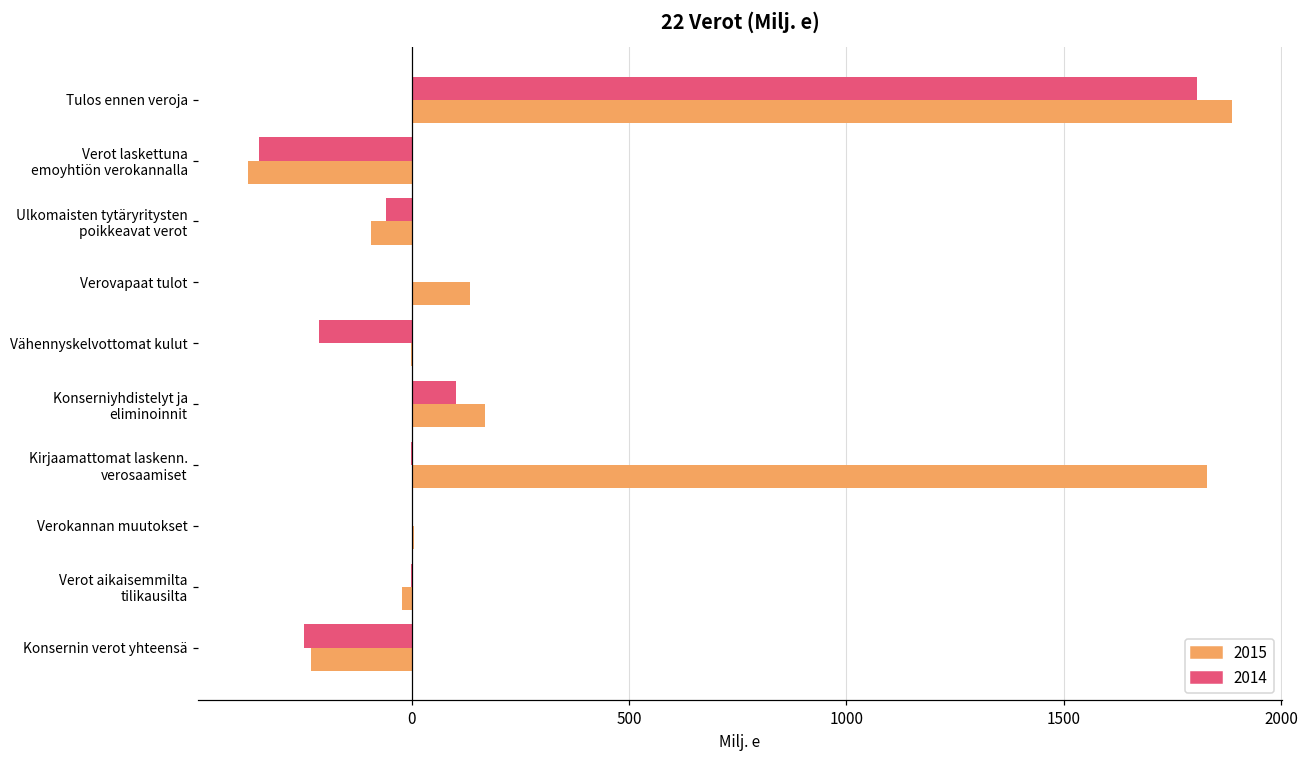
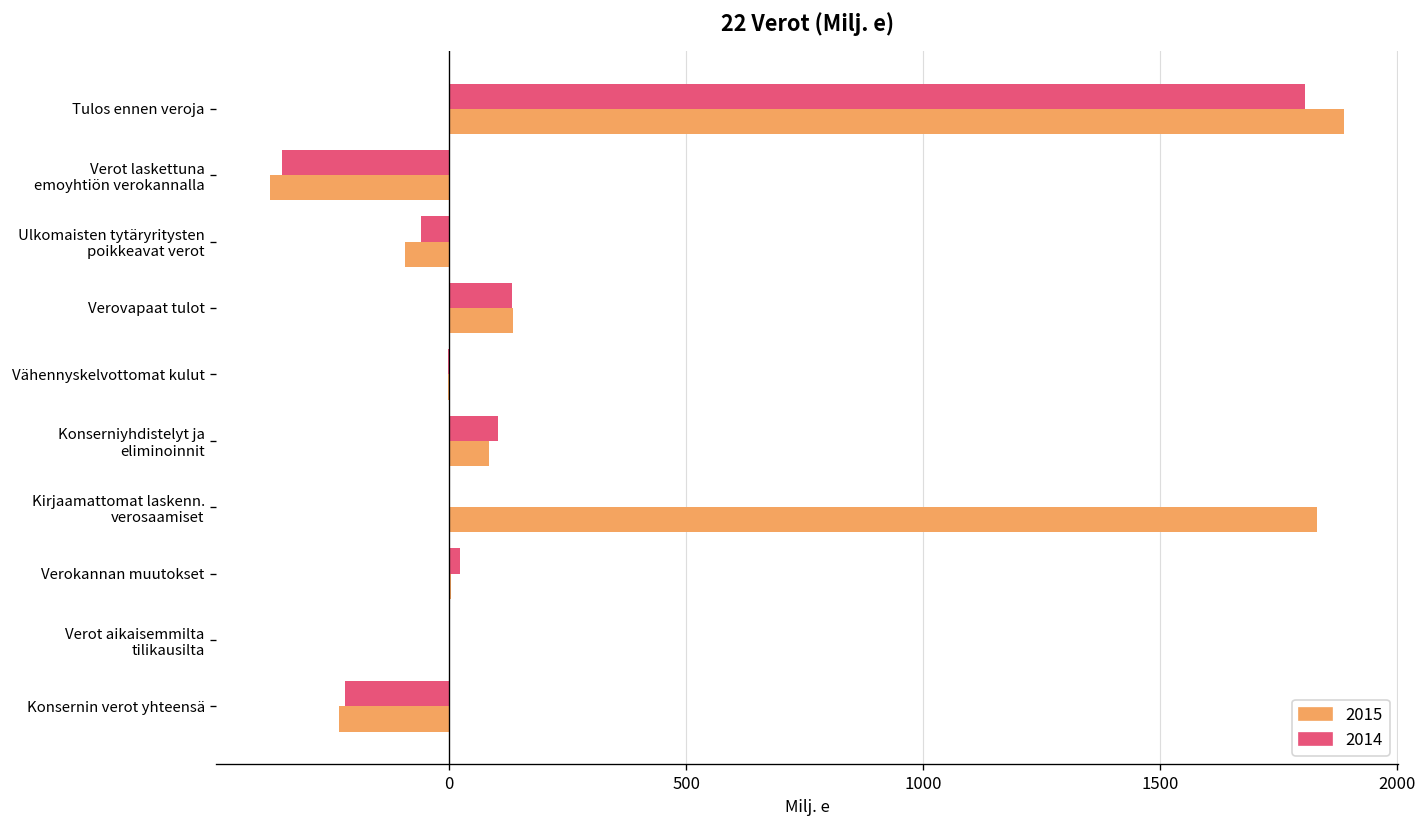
2014, Verovapaat tulot: 0 -> 130
2014, Vähennyskelvottomat kulut: -210 -> 0
2015, Konserniyhdistelyt ja eliminoinnit: 170 -> 80
2014, Verokannan muutokset: 0 -> 20
2015, Verot aikaisemmilta tilikausilta: -20 -> 0
2014, Konsernin verot yhteensä: -250 -> -220
